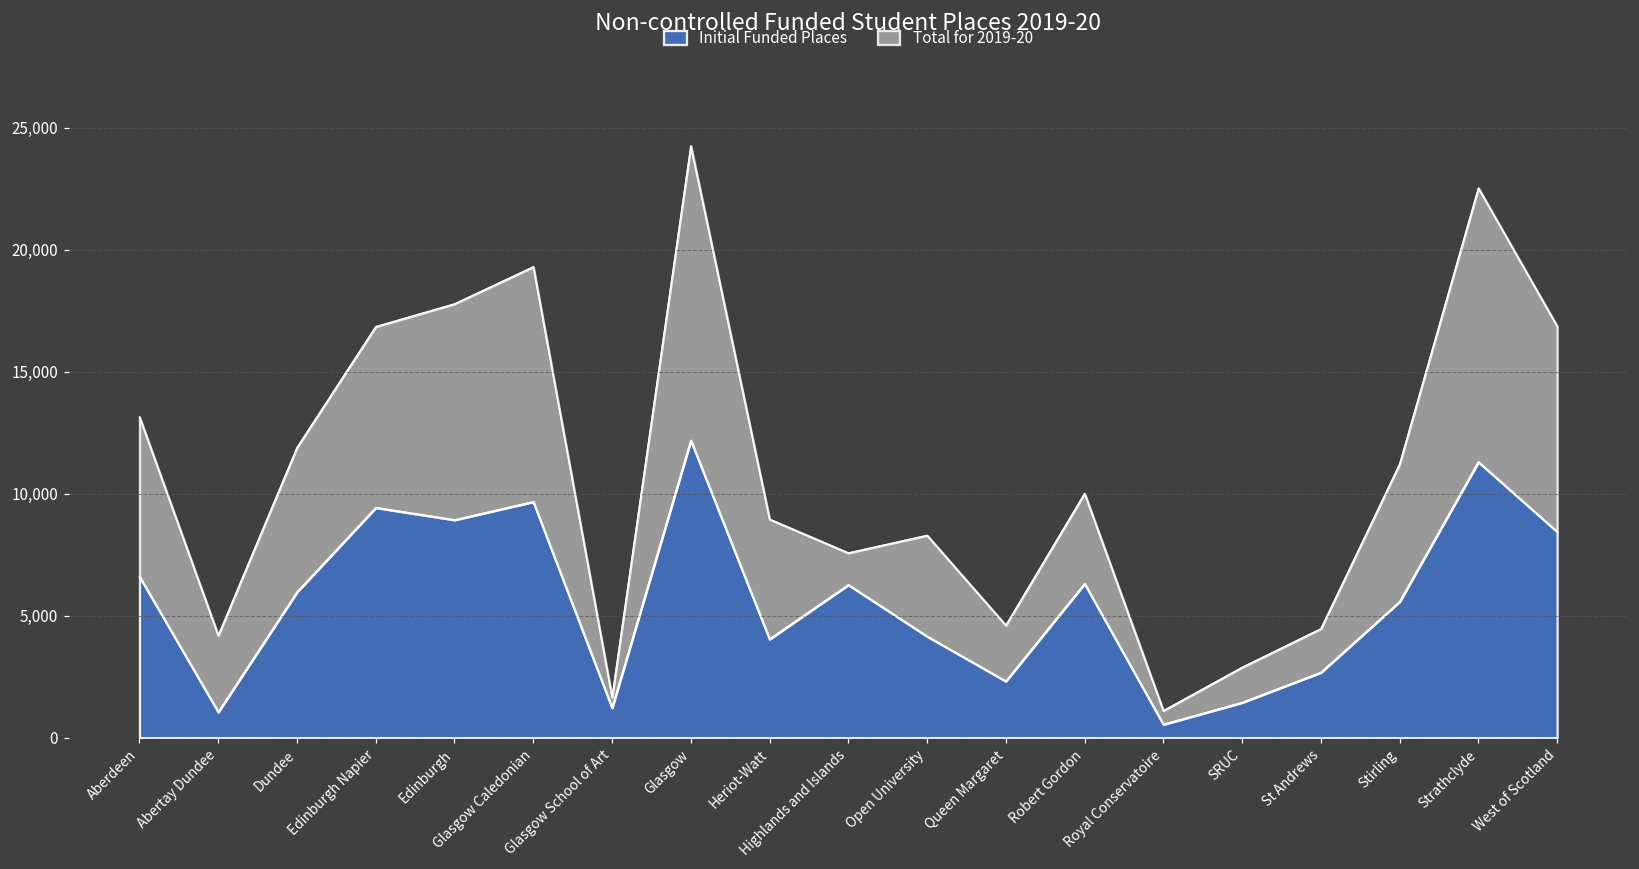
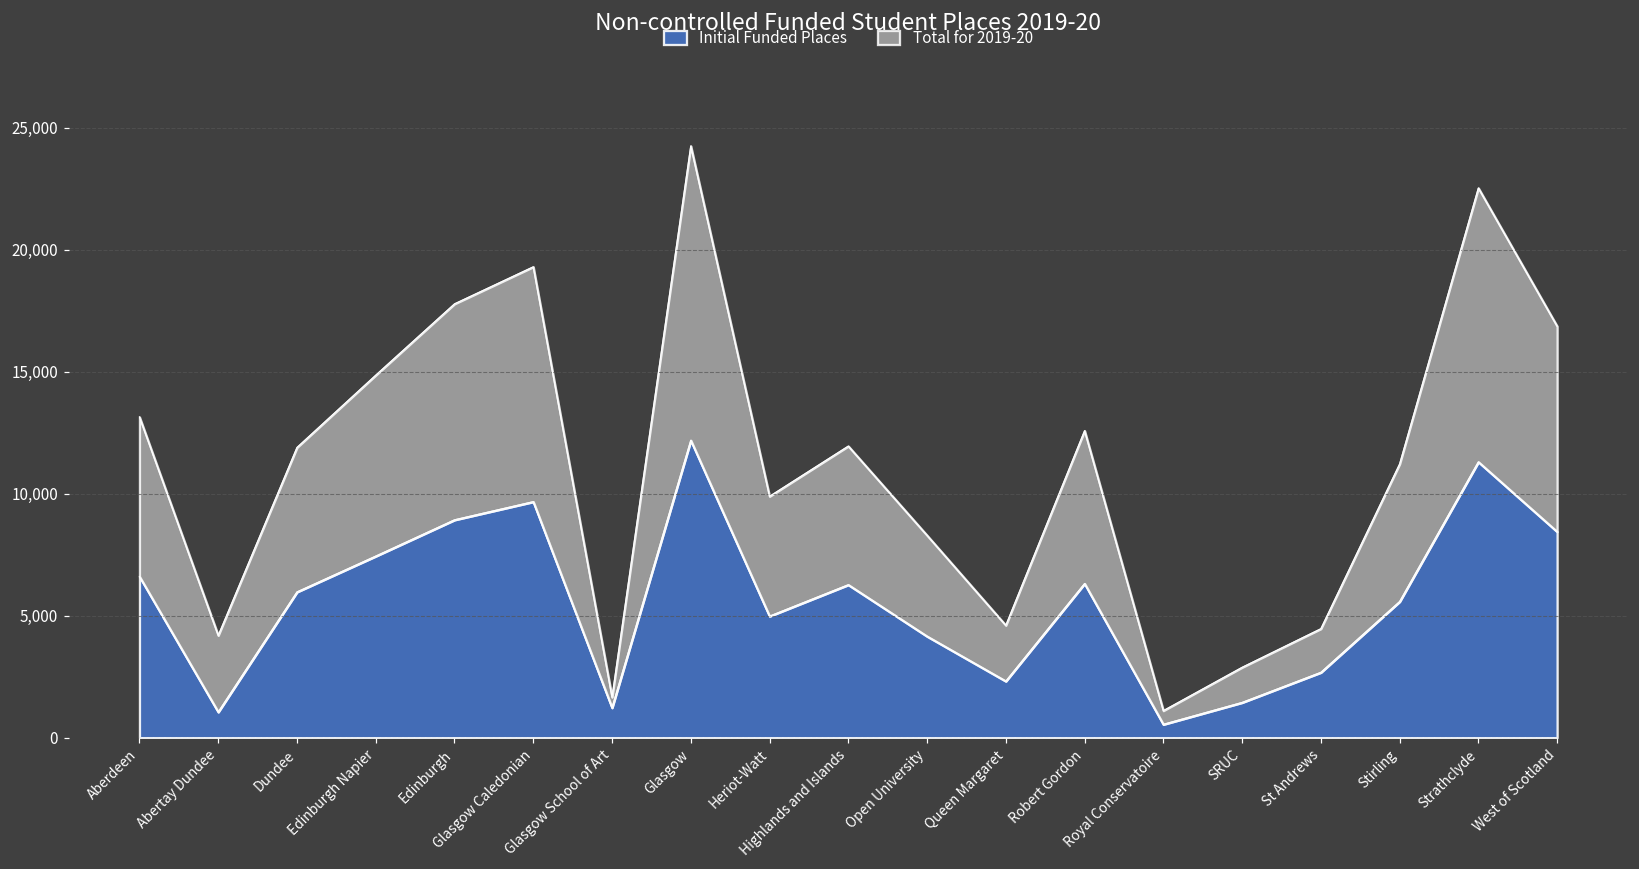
Initial Funded Places, Edinburgh Napier: 9,400 -> 7,400
Initial Funded Places, Heriot-Watt: 4,000 -> 5,000
Total for 2019-20, Highlands and Islands: 1,300 -> 5,700
Total for 2019-20, Robert Gordon: 3,700 -> 6,300
